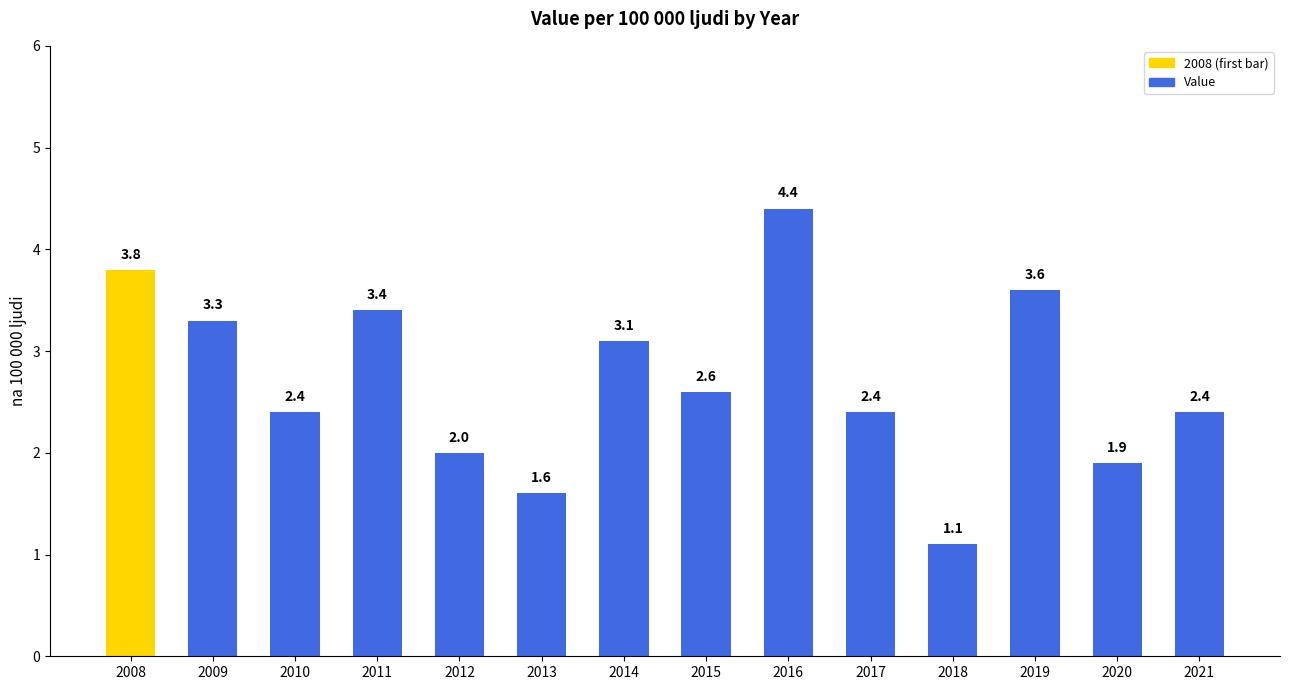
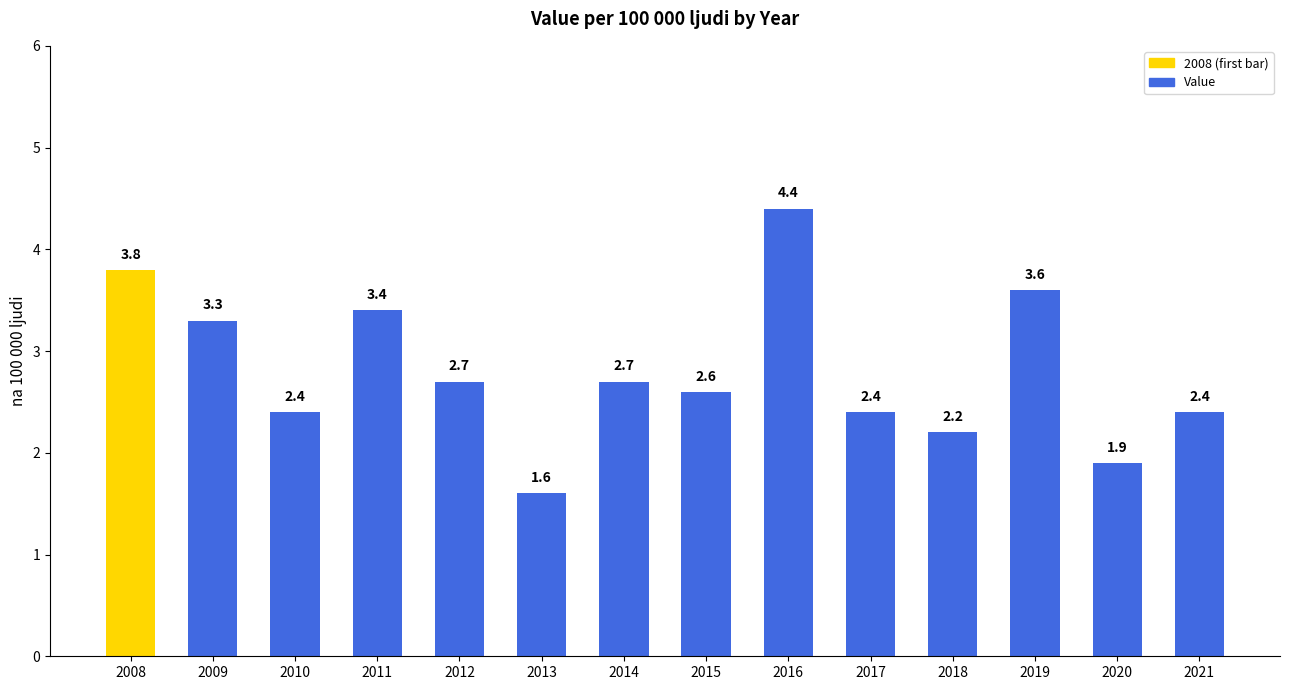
2012: 2.0 -> 2.7
2014: 3.1 -> 2.7
2018: 1.1 -> 2.2
